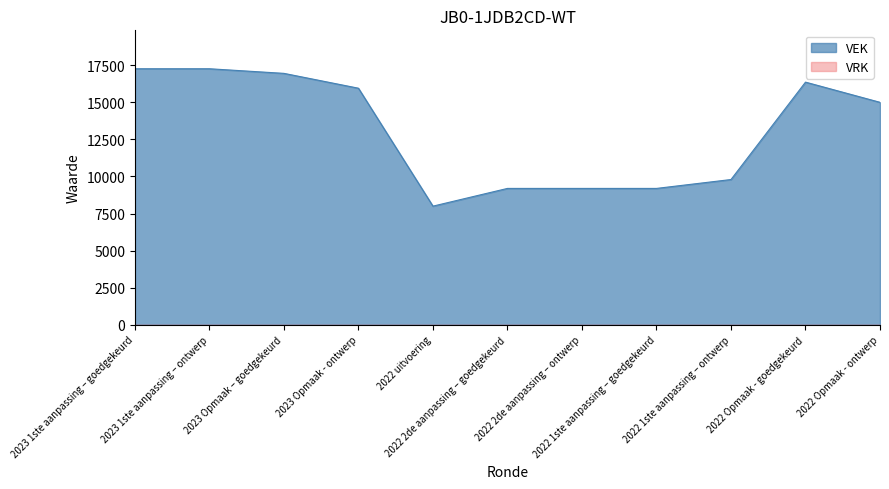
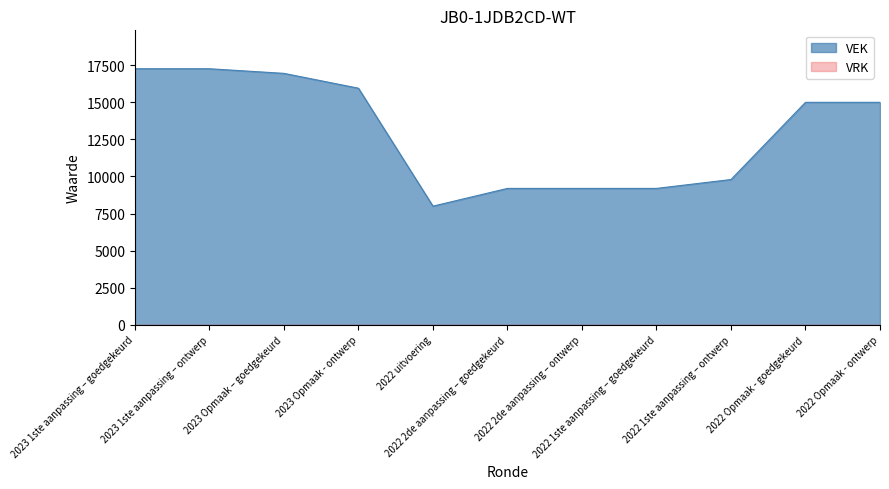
VEK, 2022 Opmaak - goedgekeurd: 16400 -> 15000
